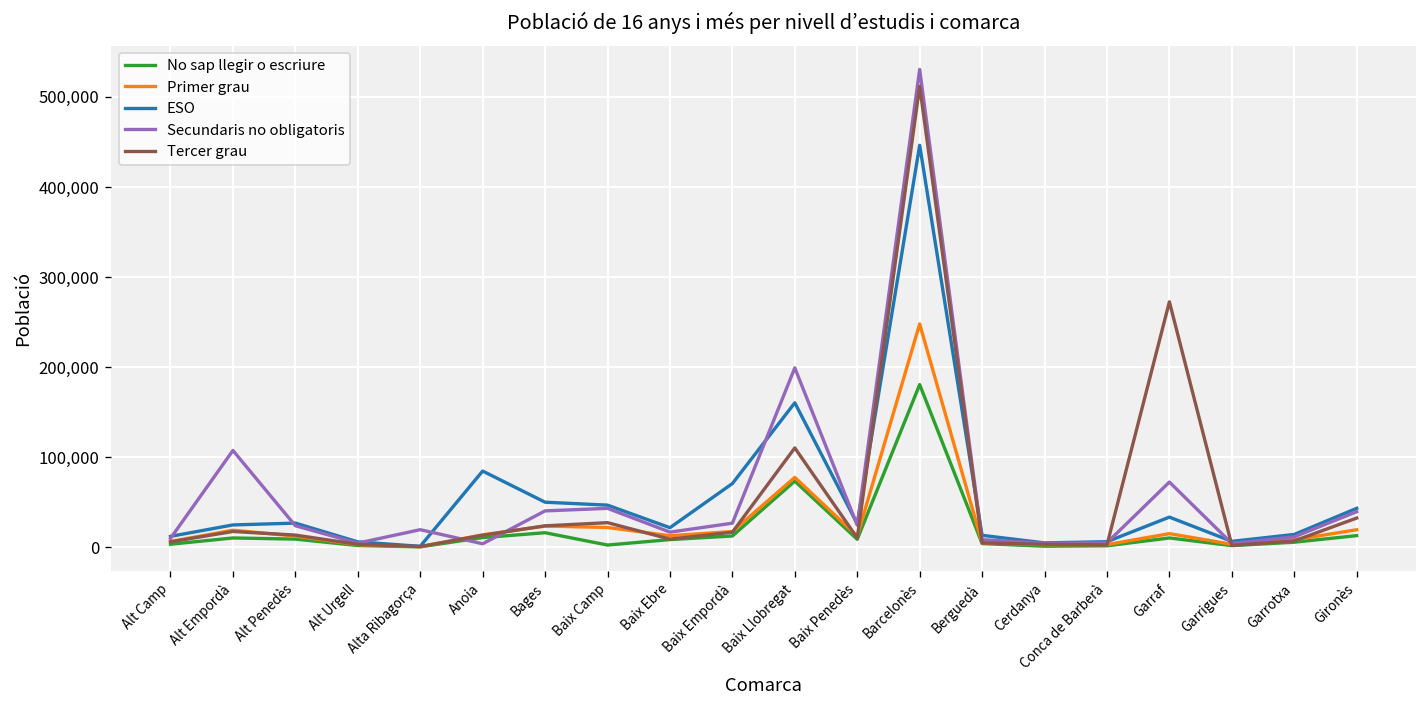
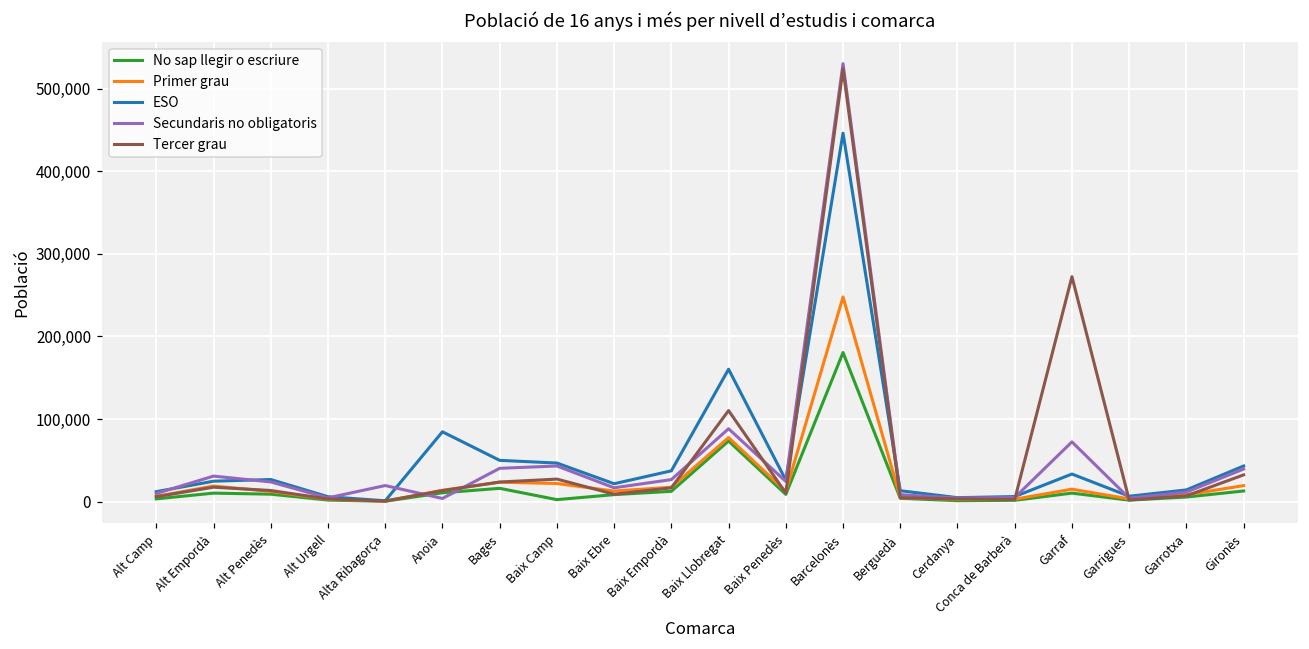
Secundaris no obligatoris, Alt Empordà: 110,000 -> 30,000
ESO, Baix Empordà: 70,000 -> 40,000
Secundaris no obligatoris, Baix Llobregat: 200,000 -> 90,000
Tercer grau, Barcelonès: 510,000 -> 520,000
